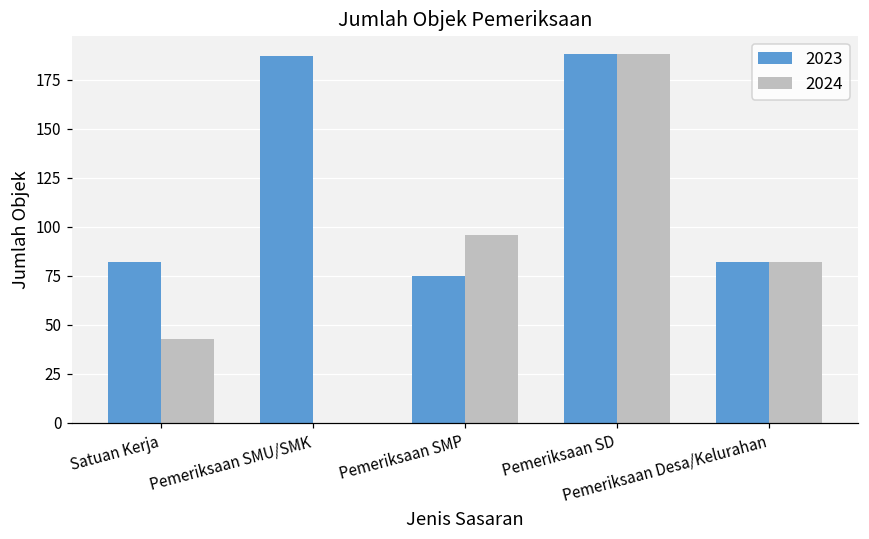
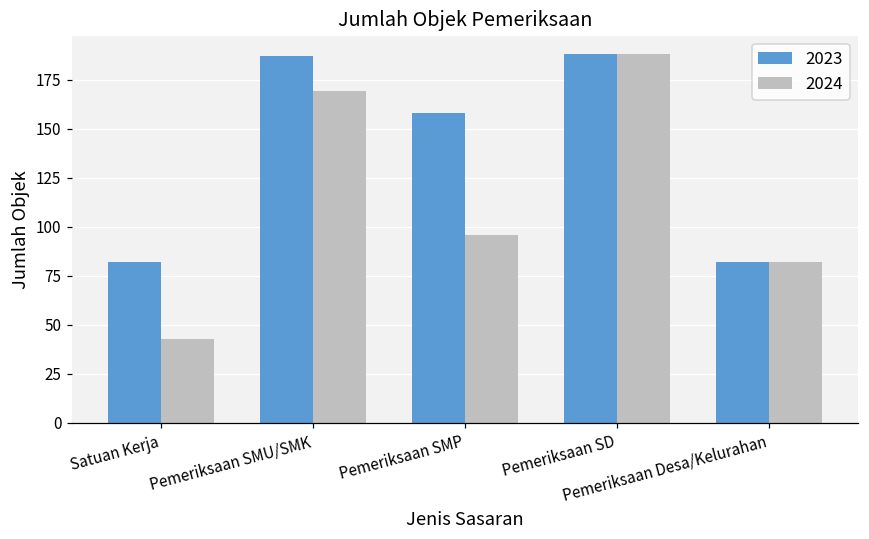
2024, Pemeriksaan SMU/SMK: 0 -> 169
2023, Pemeriksaan SMP: 75 -> 158
